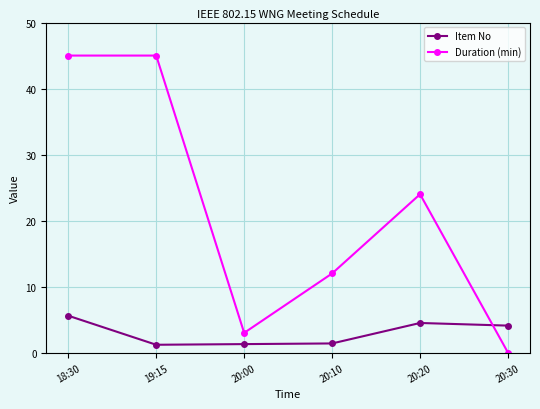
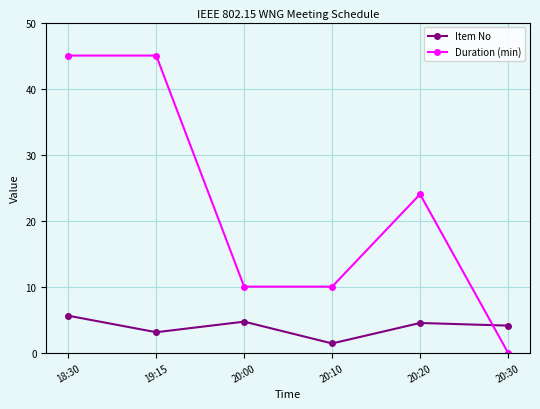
Item No, 19:15: 1 -> 3
Item No, 20:00: 1 -> 5
Duration (min), 20:00: 3 -> 10
Duration (min), 20:10: 12 -> 10
